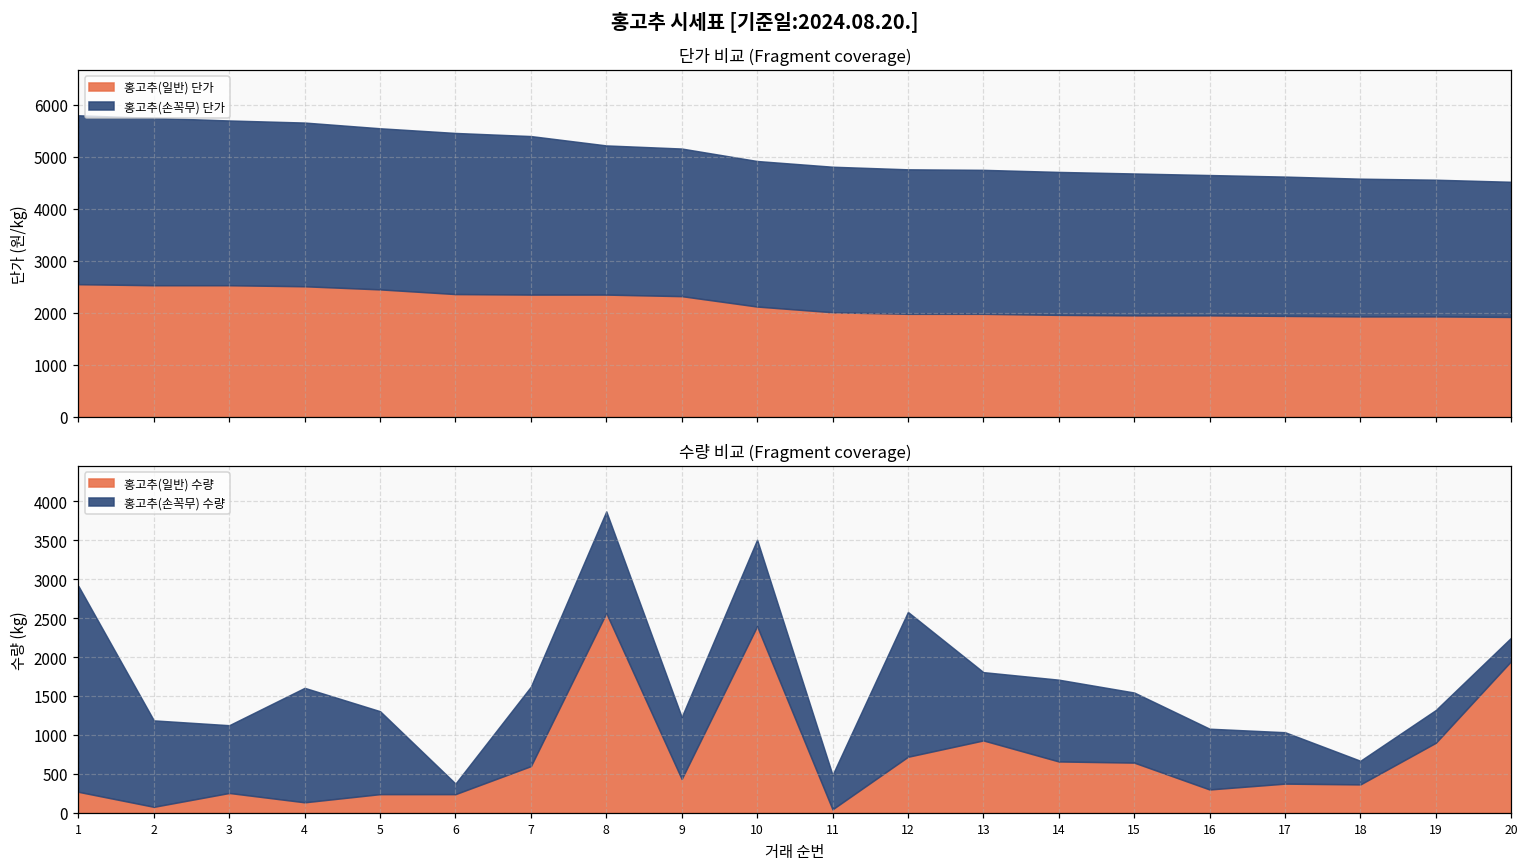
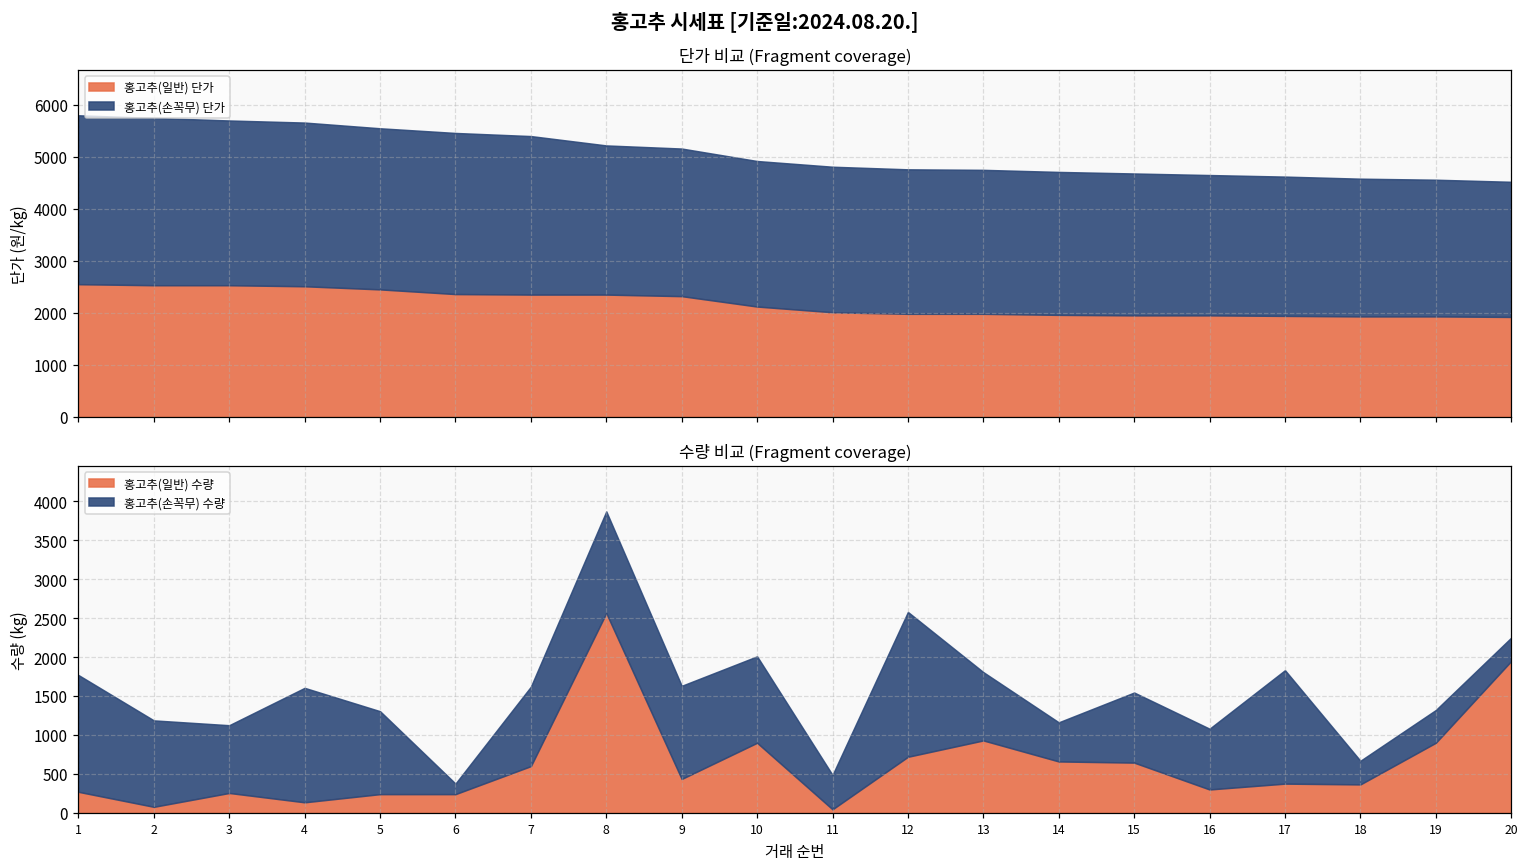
수량 비교 (Fragment coverage), 홍고추(손꼭무) 수량, 1: 2600 -> 1500
수량 비교 (Fragment coverage), 홍고추(손꼭무) 수량, 9: 800 -> 1200
수량 비교 (Fragment coverage), 홍고추(일반) 수량, 10: 2400 -> 900
수량 비교 (Fragment coverage), 홍고추(손꼭무) 수량, 14: 1100 -> 500
수량 비교 (Fragment coverage), 홍고추(손꼭무) 수량, 17: 700 -> 1500
